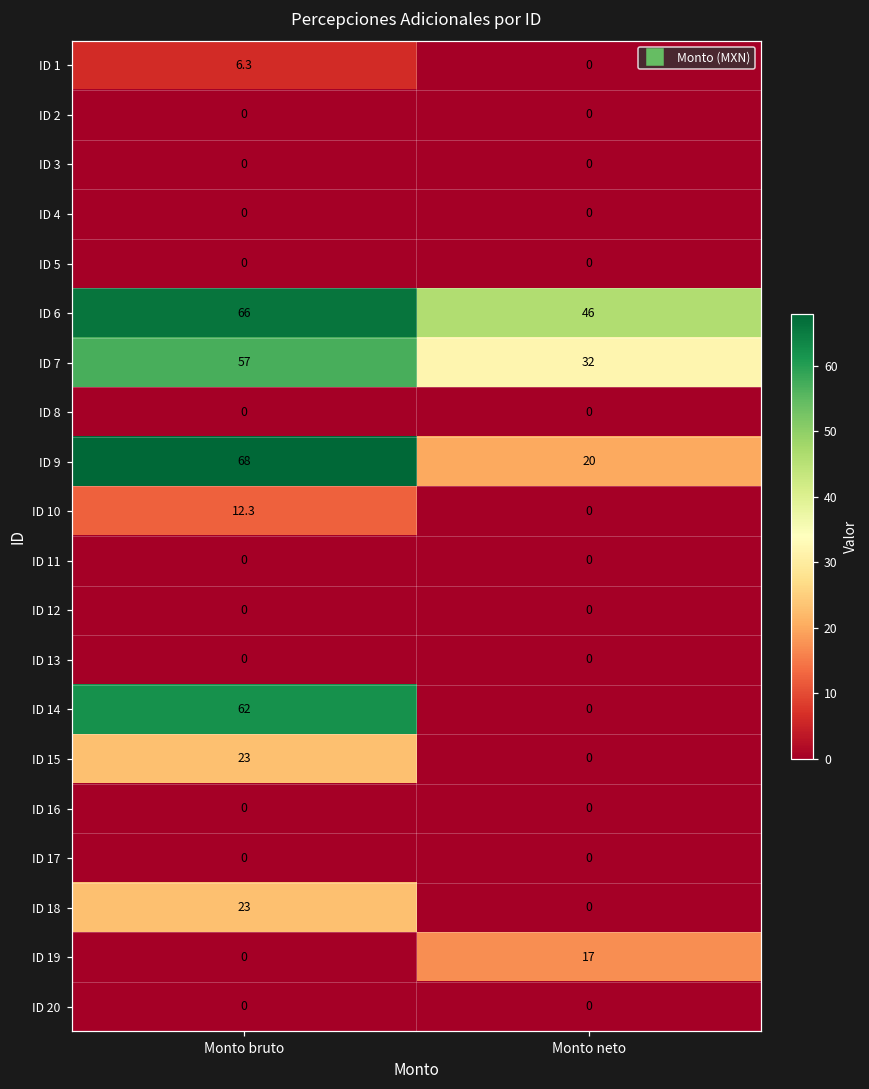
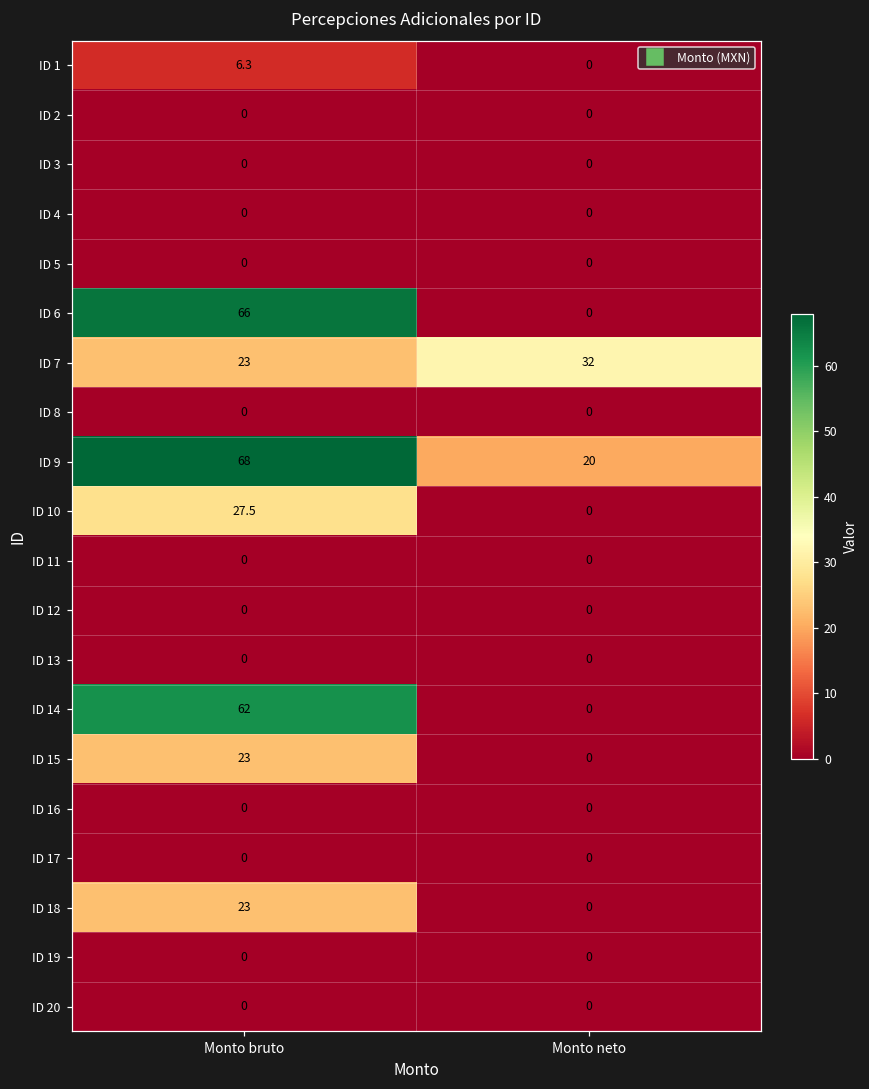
ID 6, Monto neto: 46 -> 0
ID 7, Monto bruto: 57 -> 23
ID 10, Monto bruto: 12.3 -> 27.5
ID 19, Monto neto: 17 -> 0
